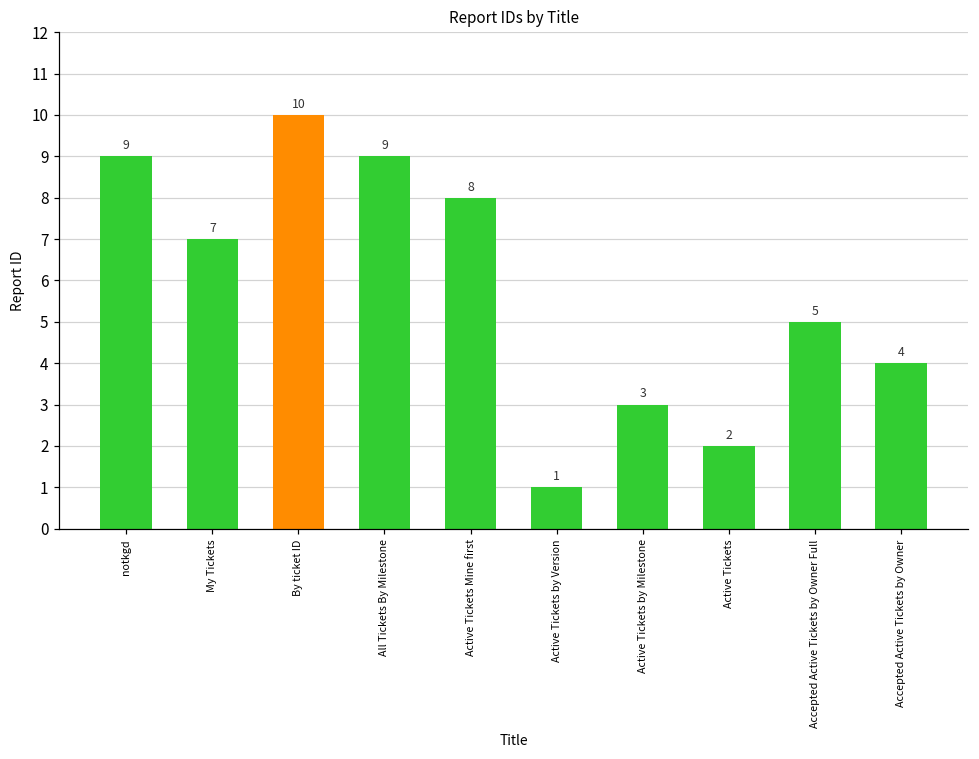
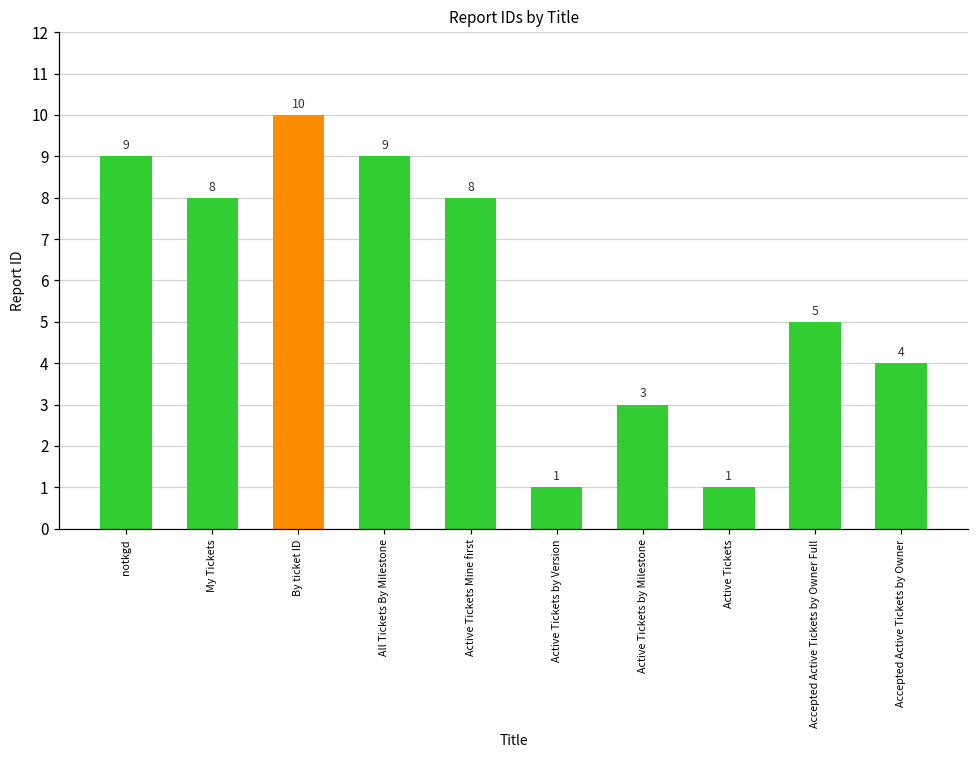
My Tickets: 7 -> 8
Active Tickets: 2 -> 1
